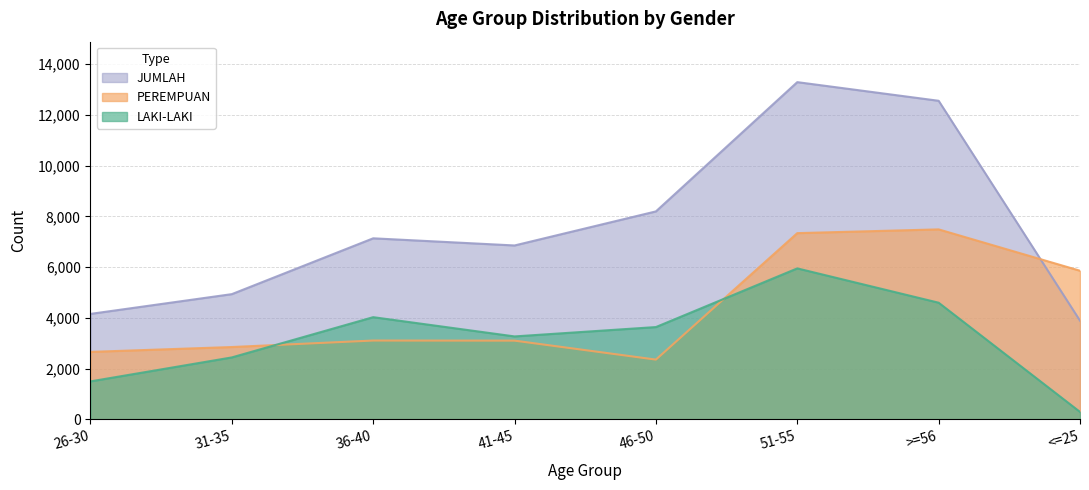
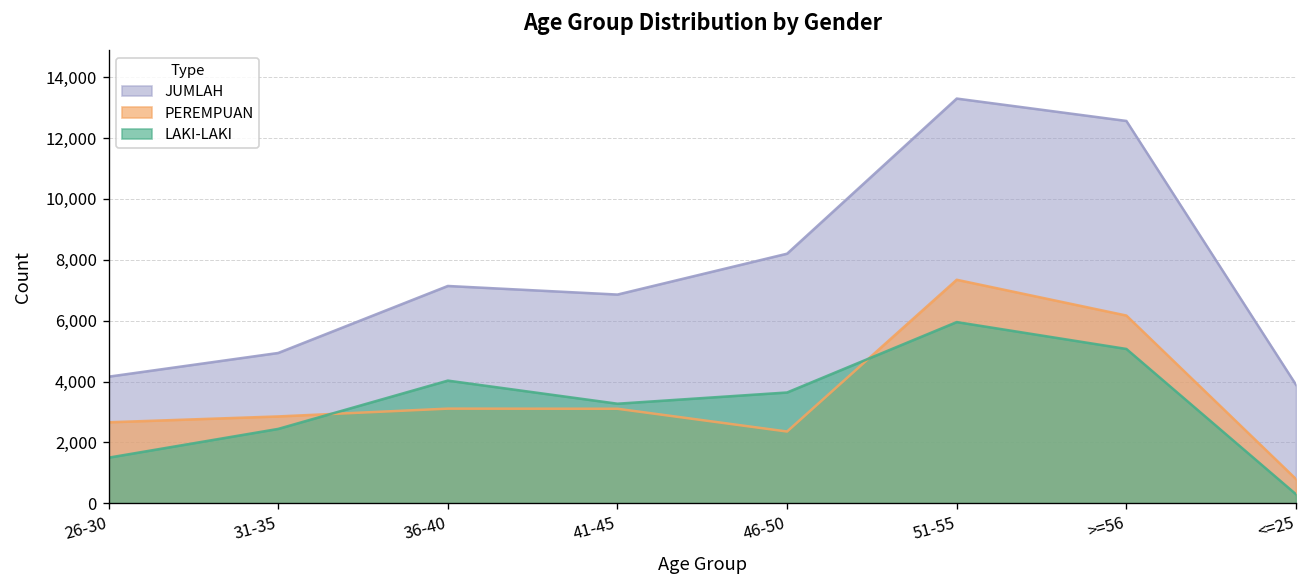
PEREMPUAN, >=56: 7,500 -> 6,200
LAKI-LAKI, >=56: 4,600 -> 5,100
PEREMPUAN, <=25: 5,900 -> 800
